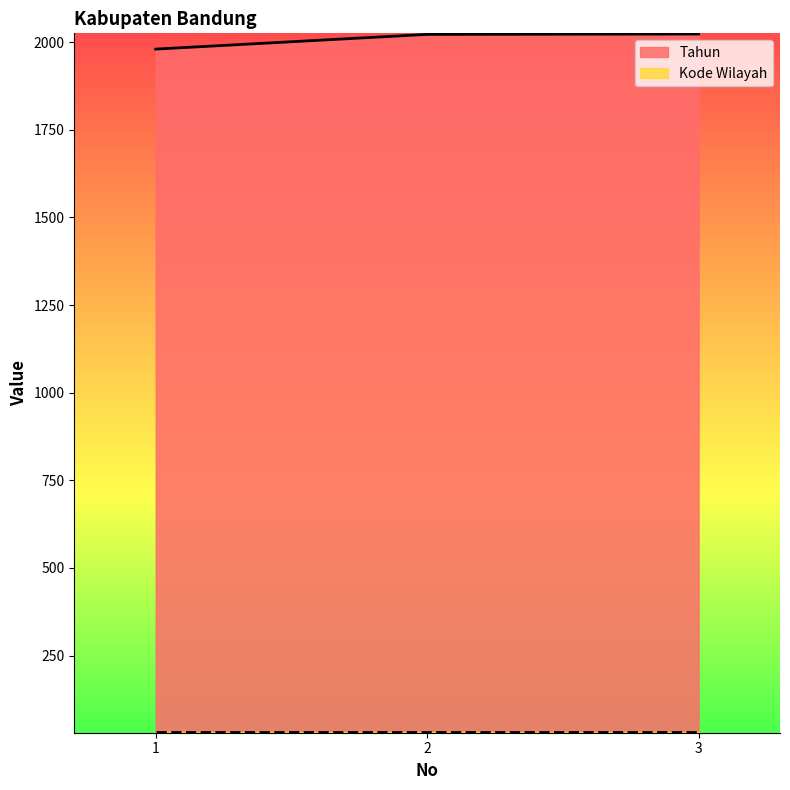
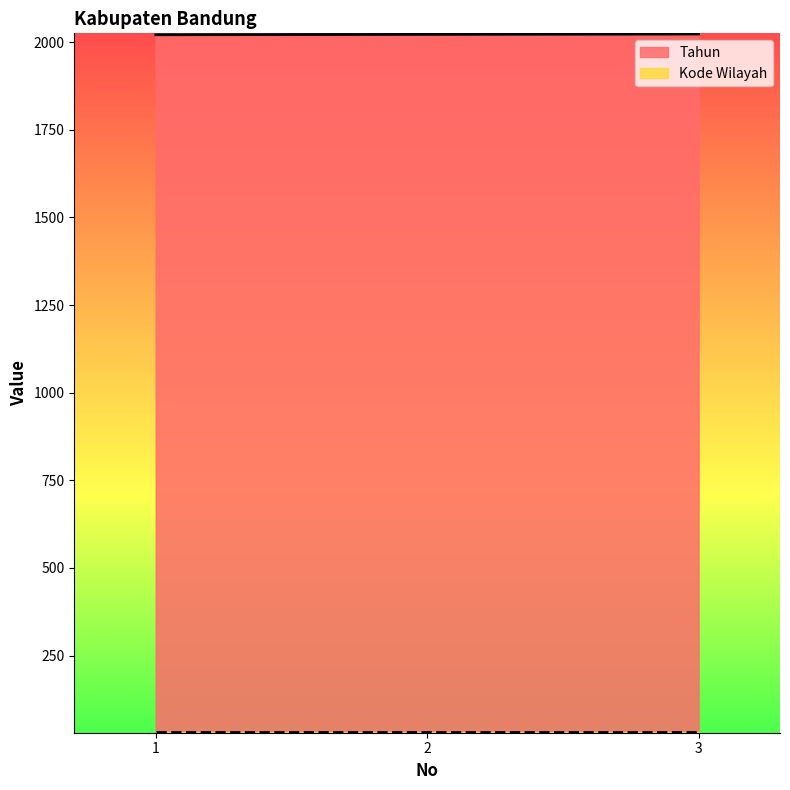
Tahun, 1: 1980 -> 2020
